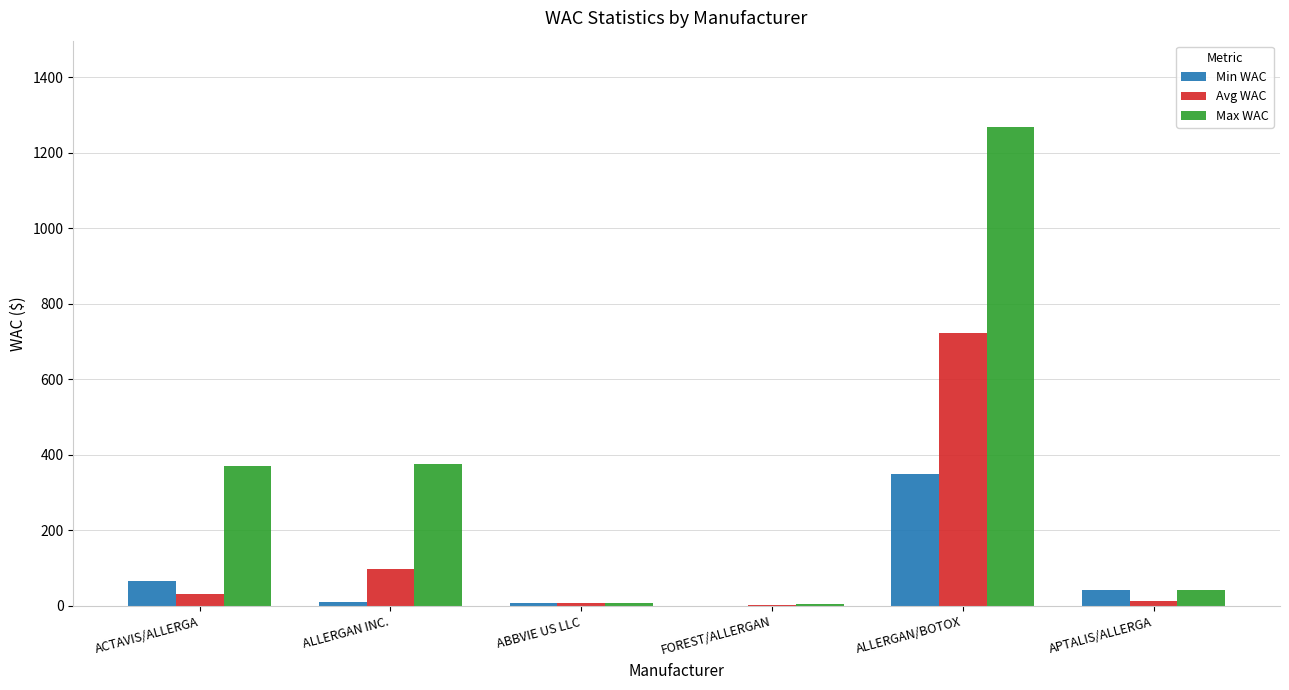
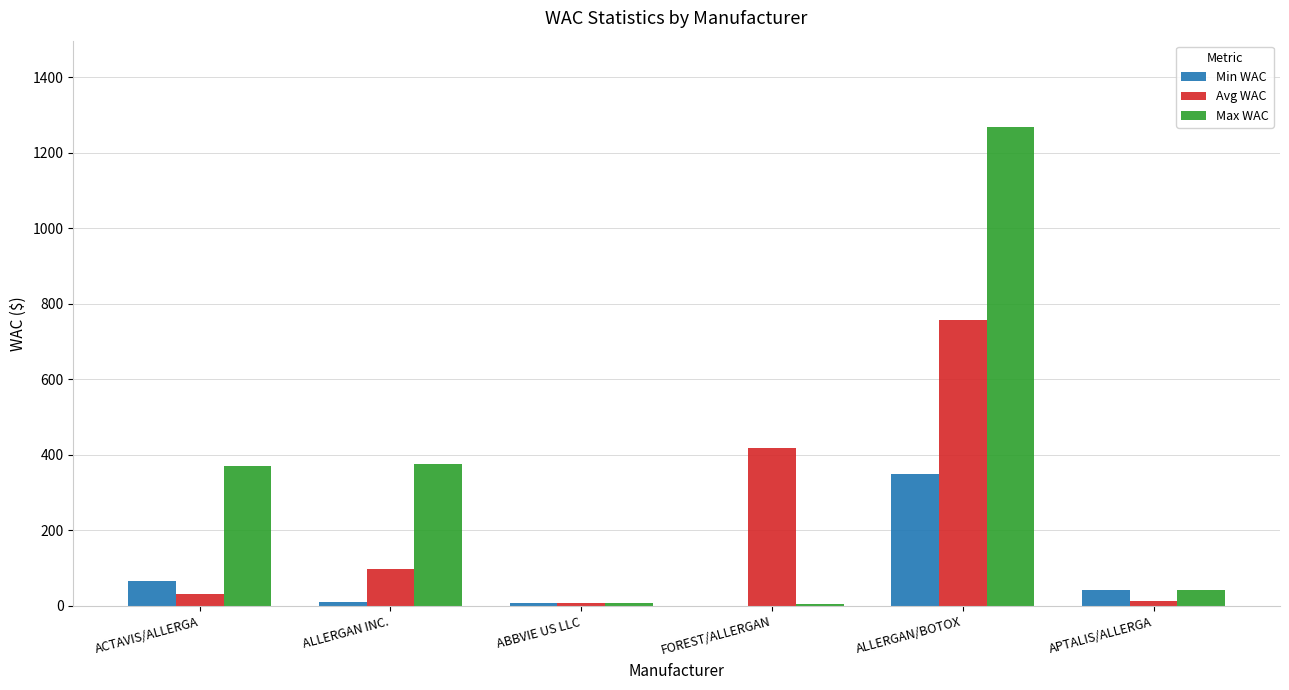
Avg WAC, FOREST/ALLERGAN: 0 -> 420
Avg WAC, ALLERGAN/BOTOX: 720 -> 760
